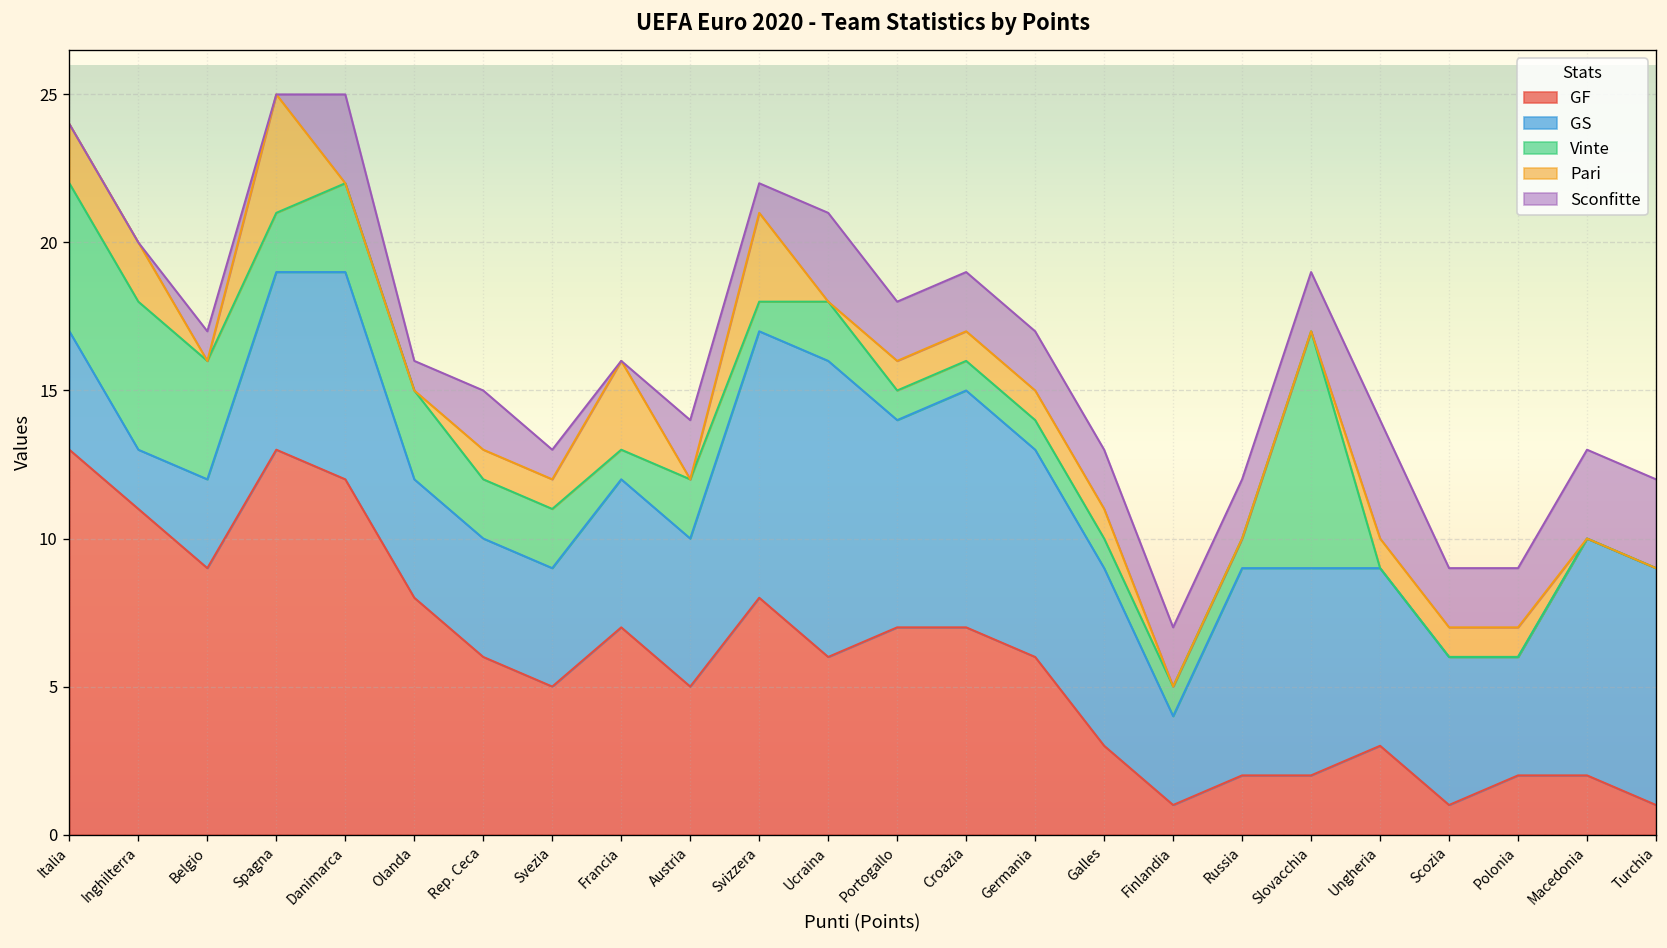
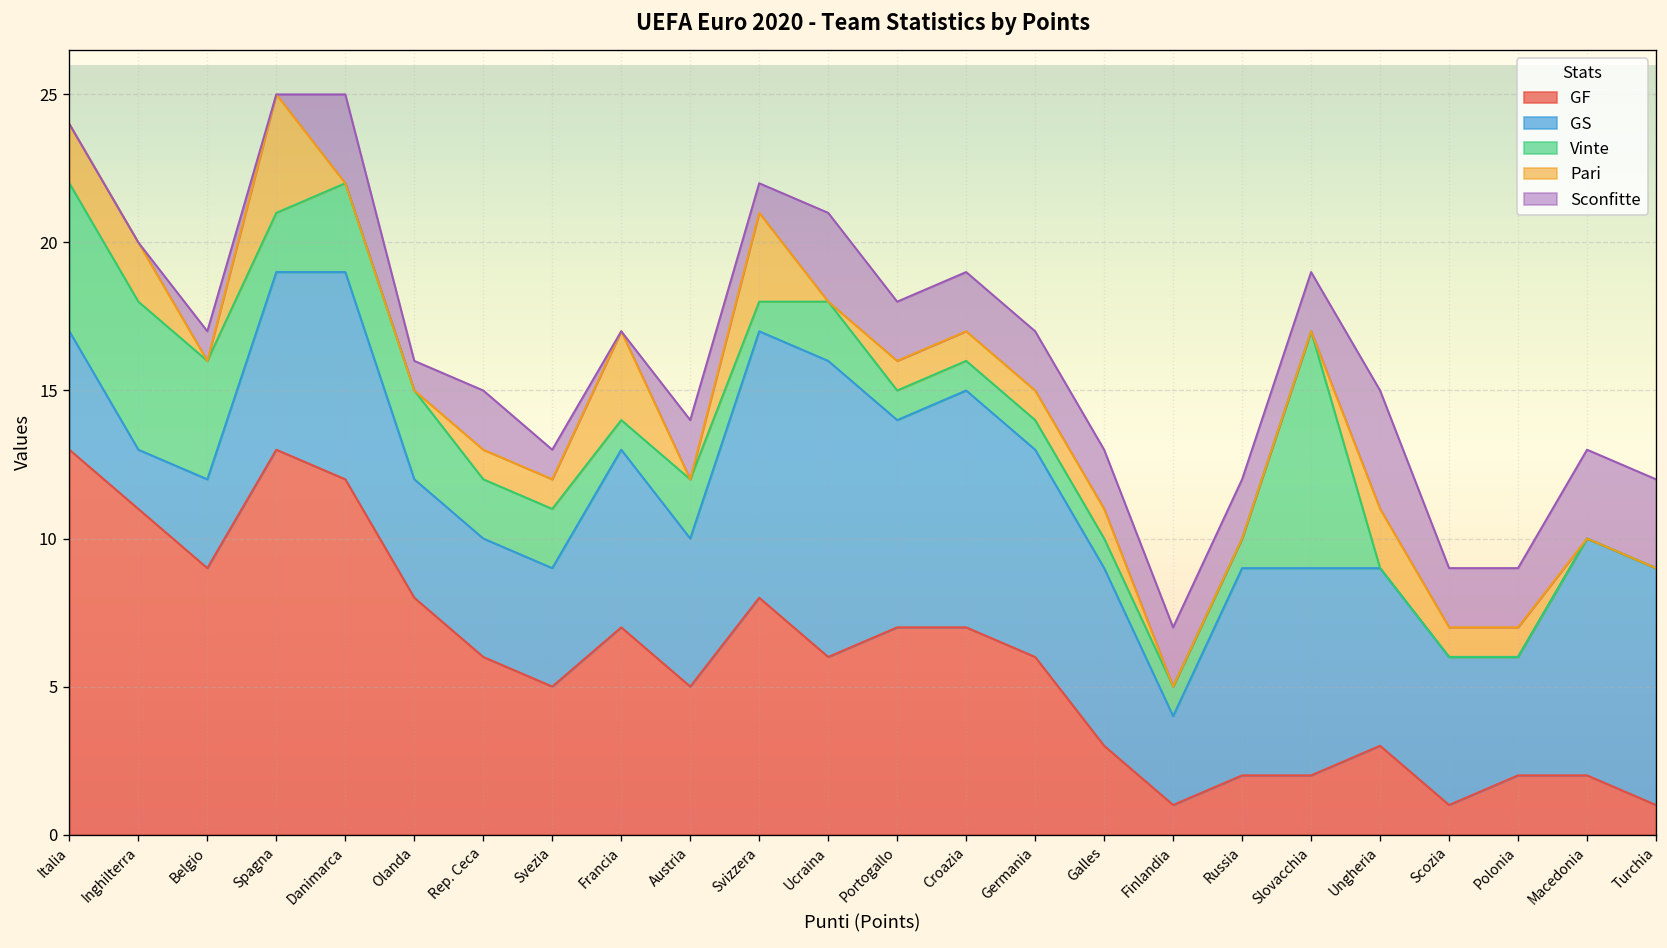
GS, Francia: 5 -> 6
Pari, Ungheria: 1 -> 2
